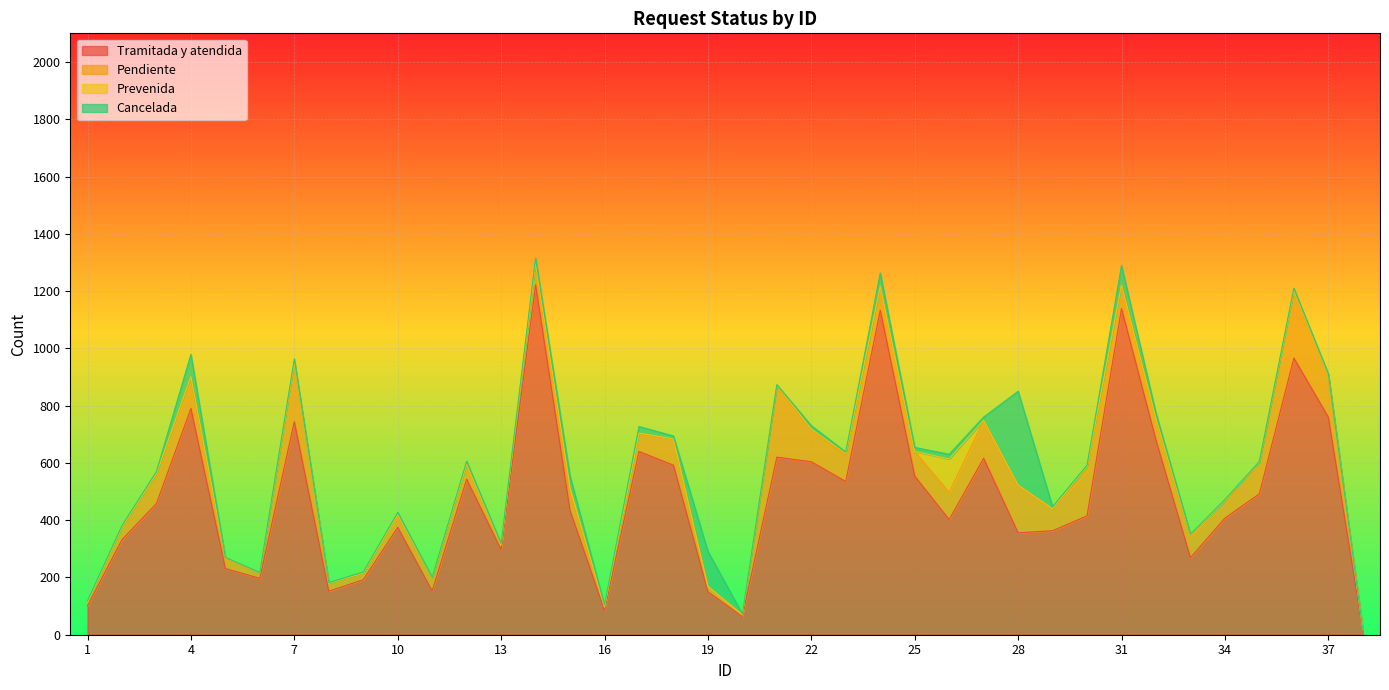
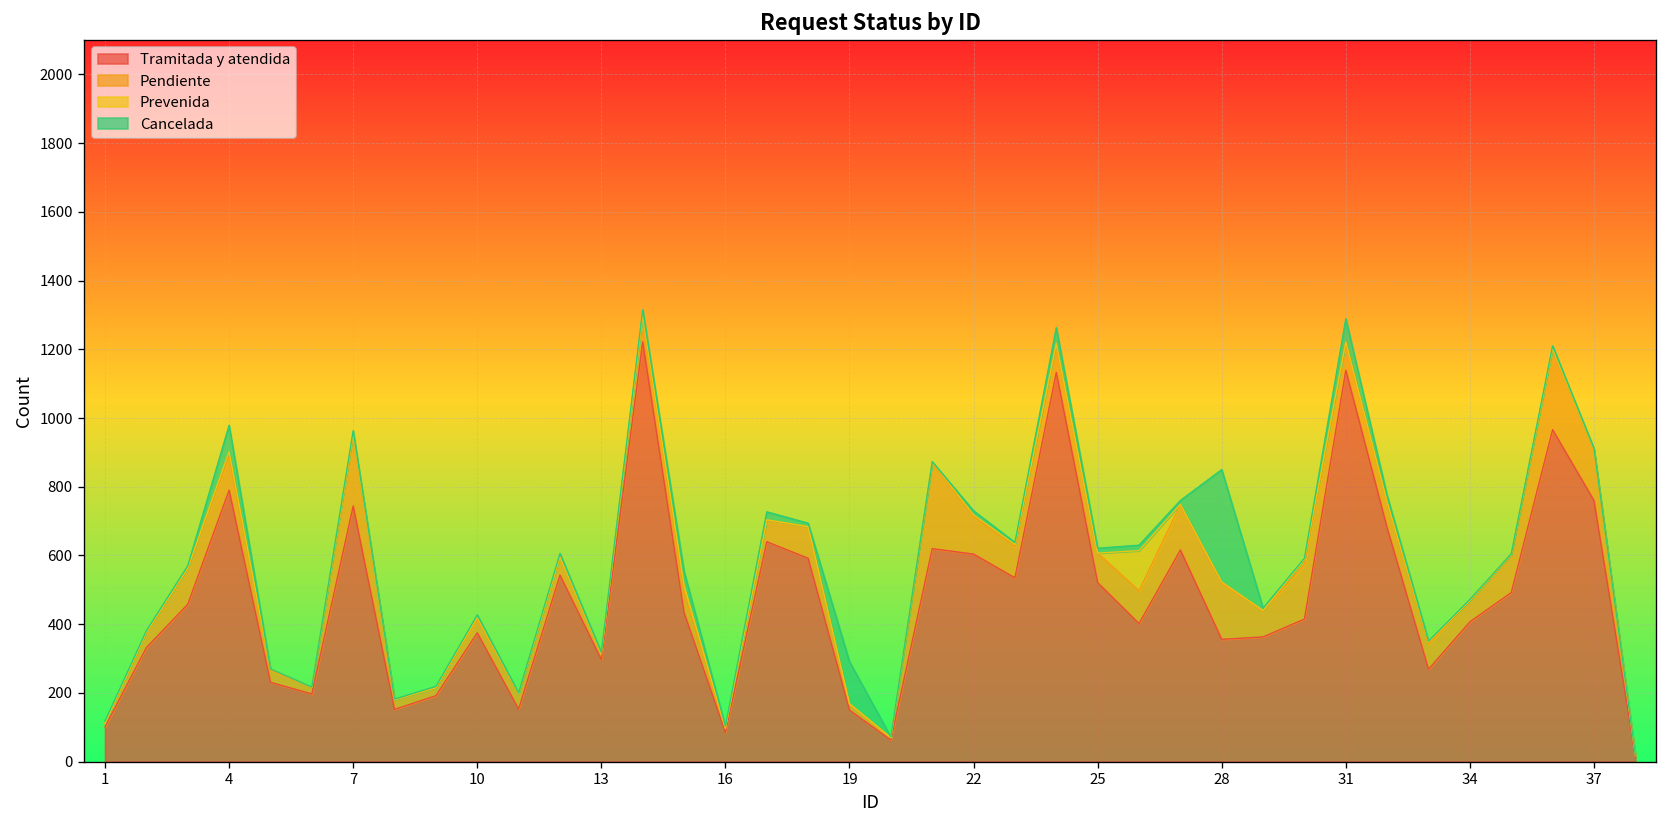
Tramitada y atendida, 25: 550 -> 520
